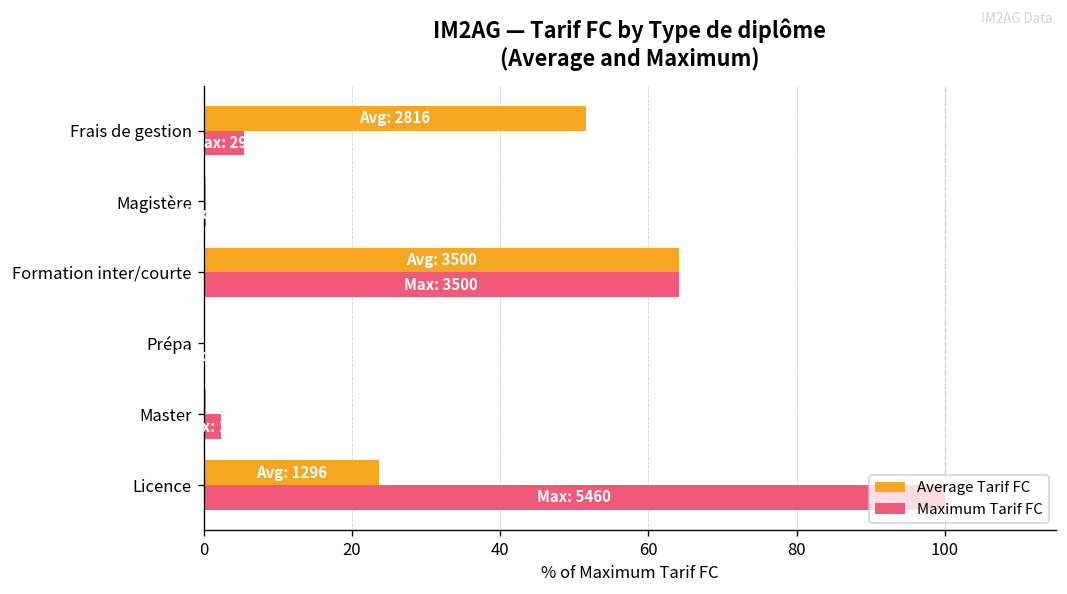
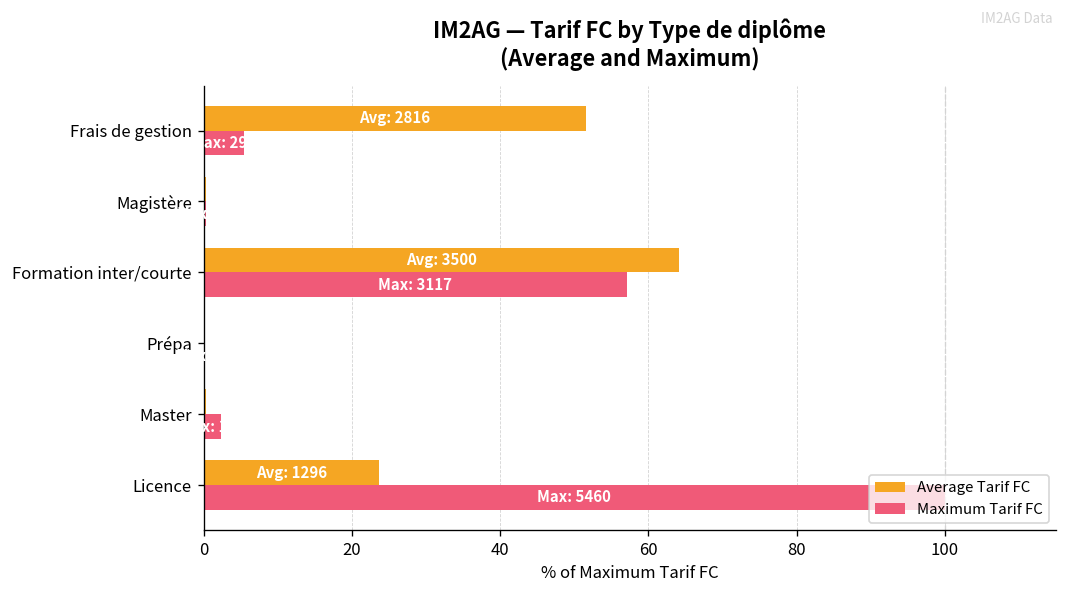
Maximum Tarif FC, Formation inter/courte: 3500 -> 3117
